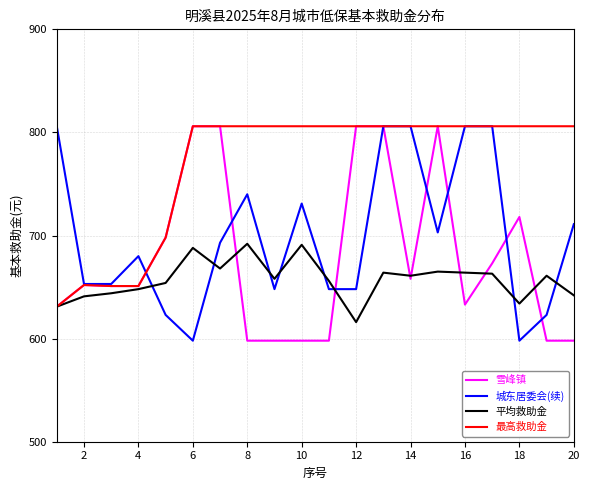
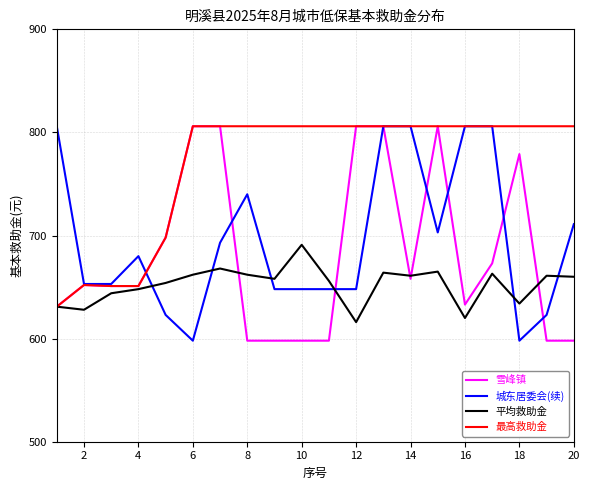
平均救助金, 2: 641 -> 628
平均救助金, 6: 688 -> 662
平均救助金, 8: 692 -> 662
城东居委会(续), 10: 731 -> 648
平均救助金, 16: 664 -> 620
雪峰镇, 18: 718 -> 779
平均救助金, 20: 642 -> 660
